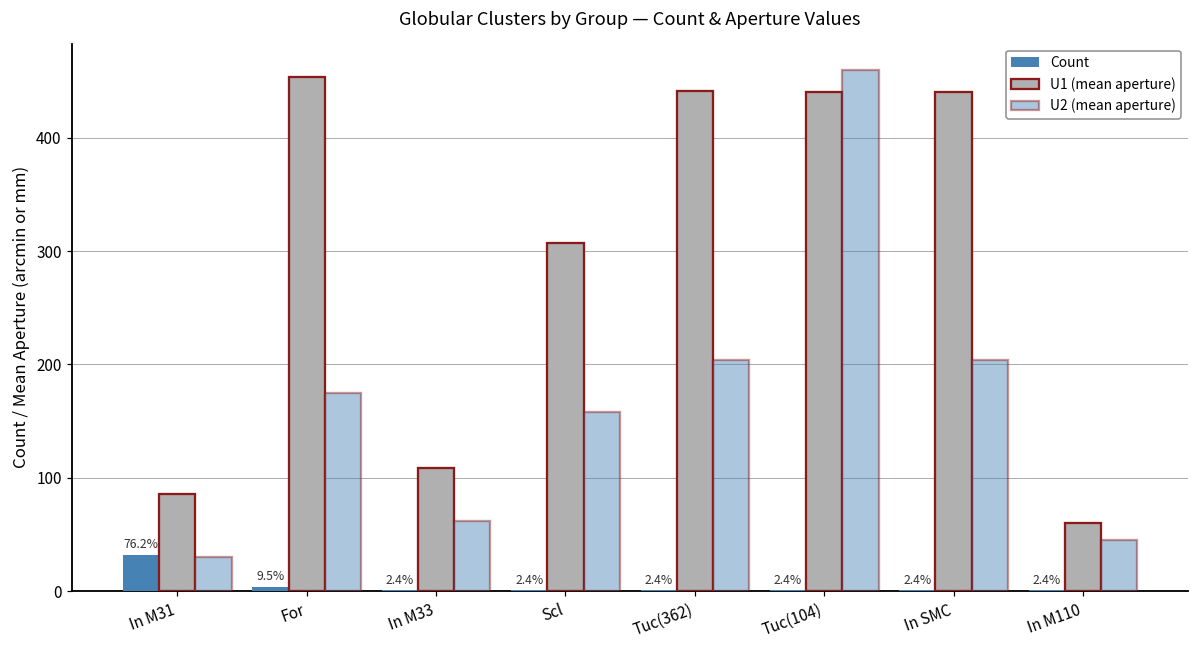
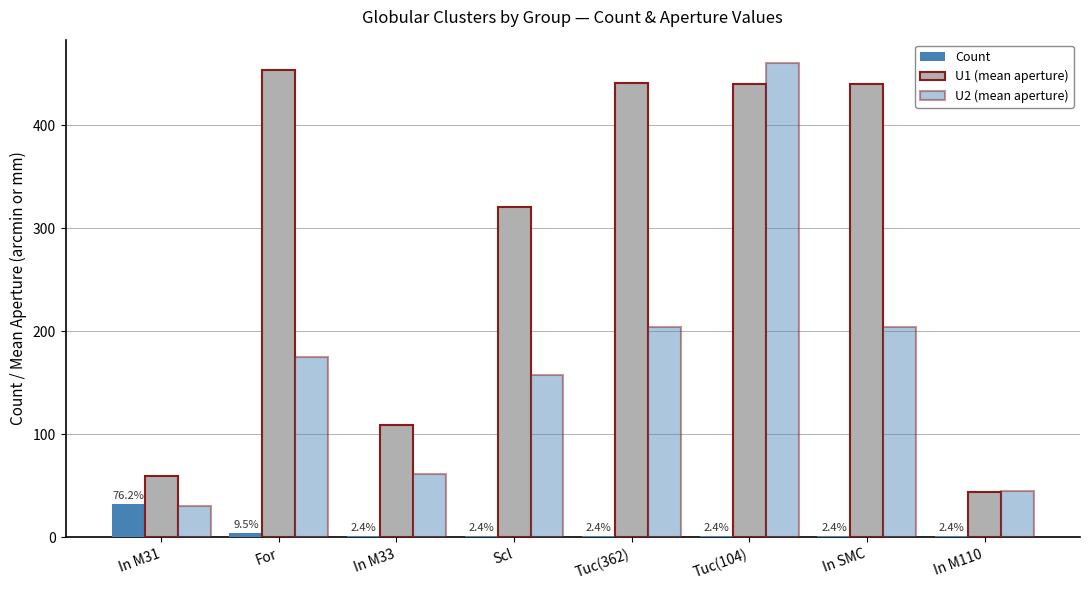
U1 (mean aperture), In M31: 86 -> 60
U1 (mean aperture), Scl: 307 -> 321
U1 (mean aperture), In M110: 60 -> 44
